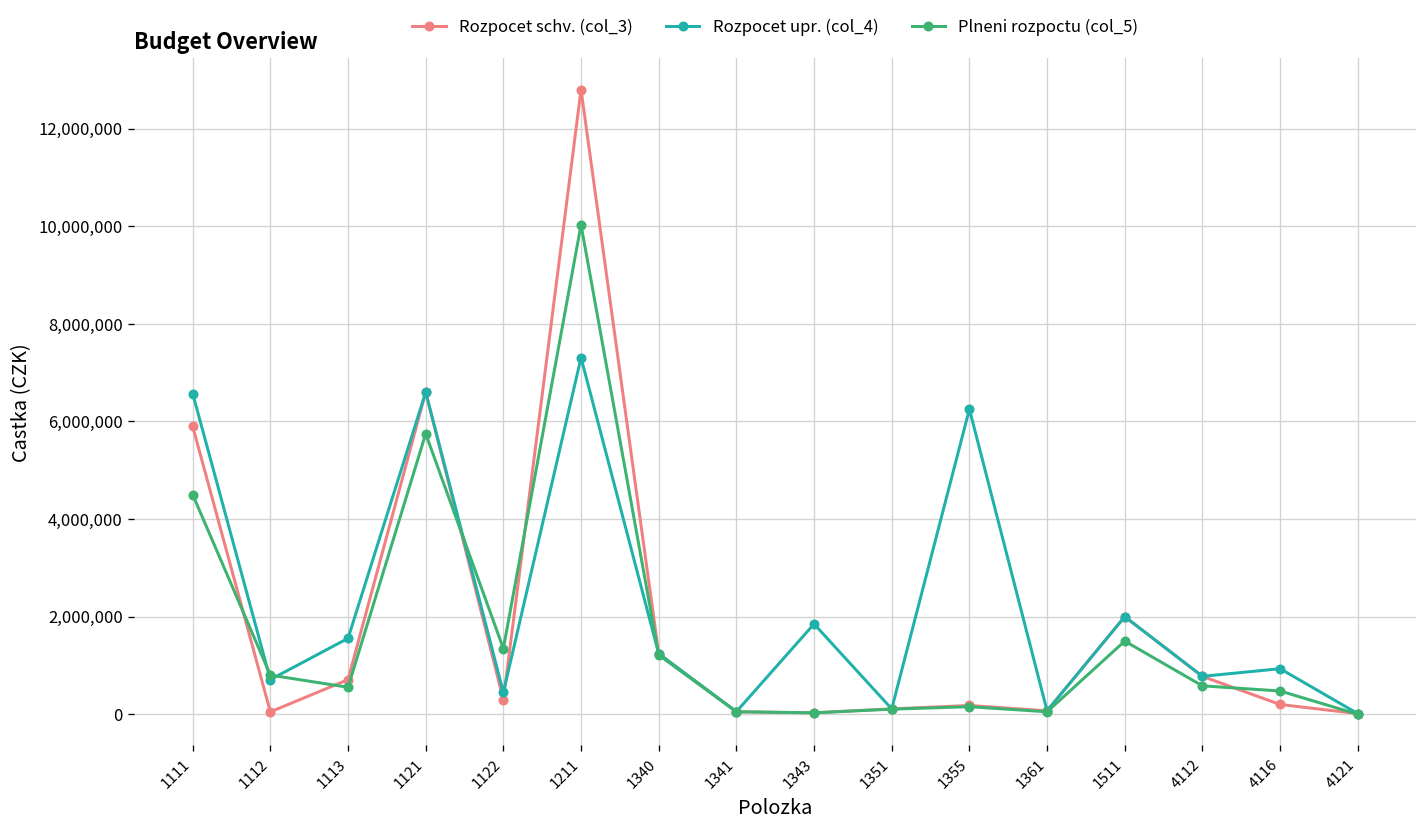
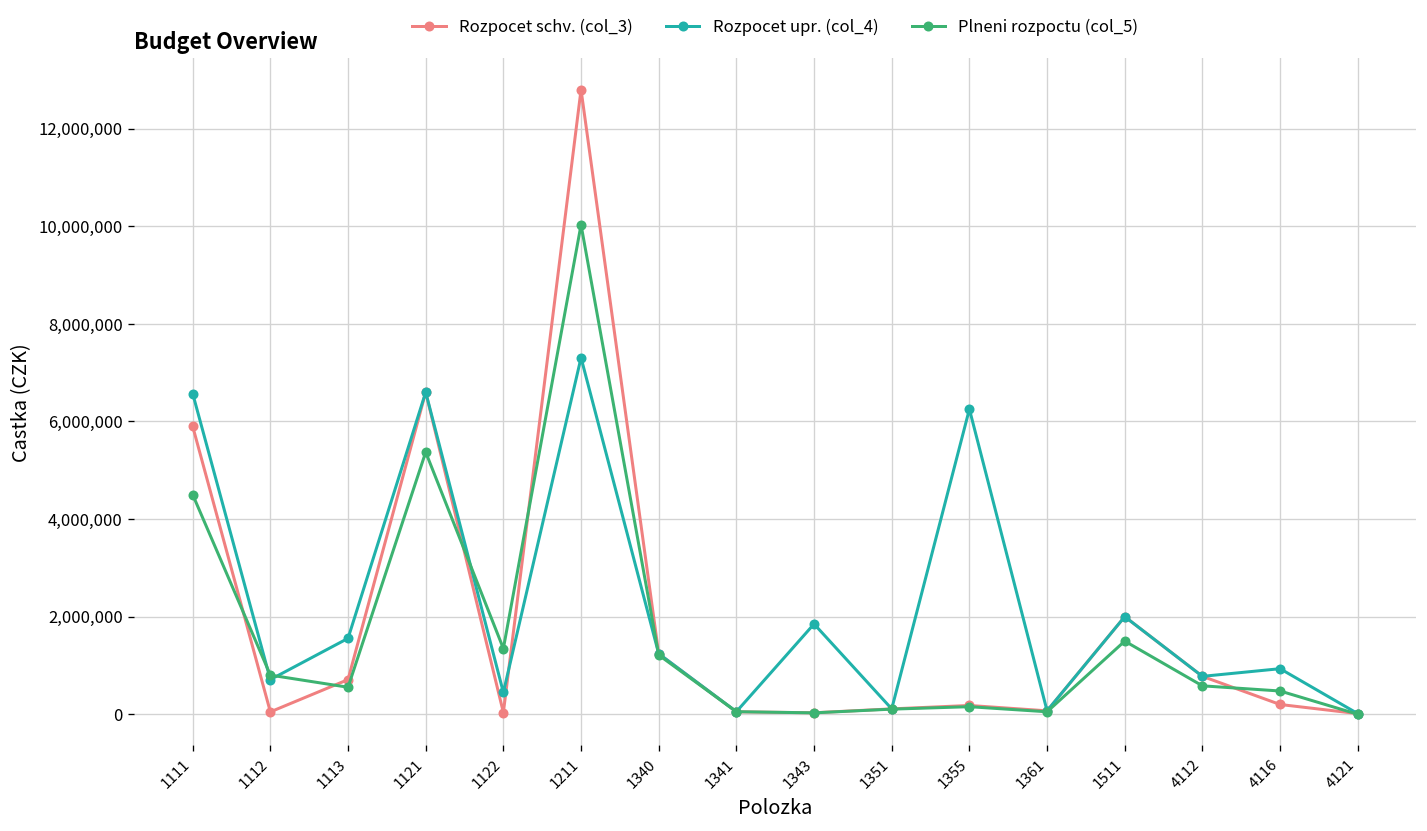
Plneni rozpoctu (col_5), 1121: 5,700,000 -> 5,400,000
Rozpocet schv. (col_3), 1122: 300,000 -> 0
